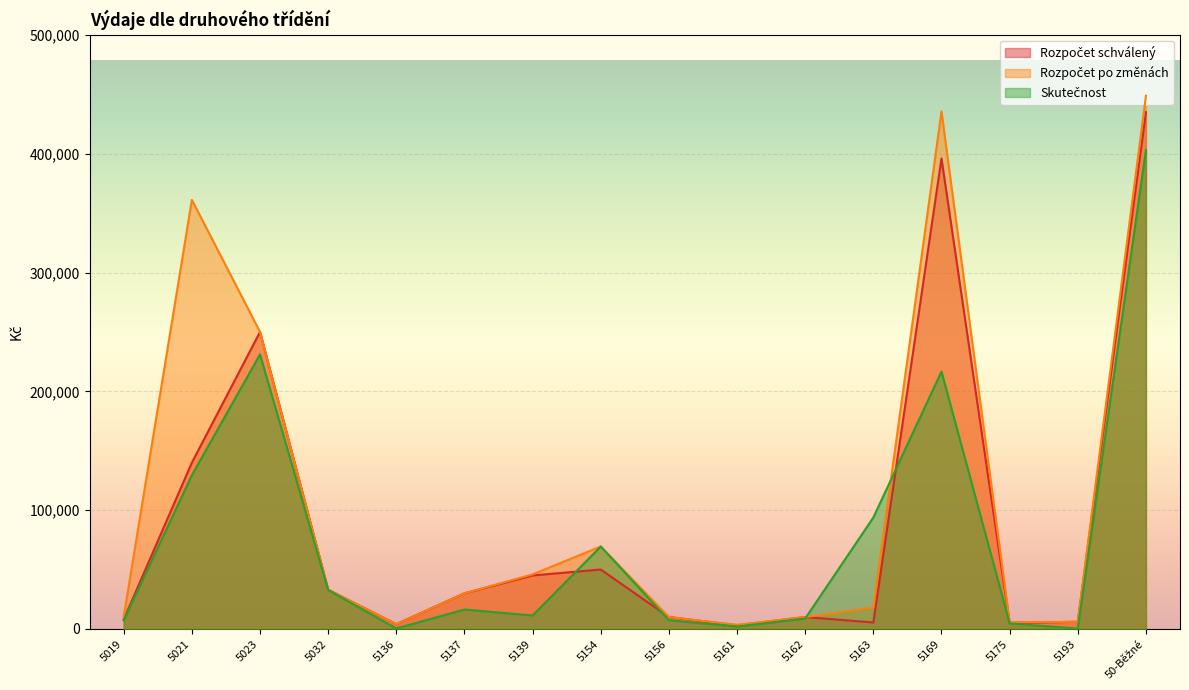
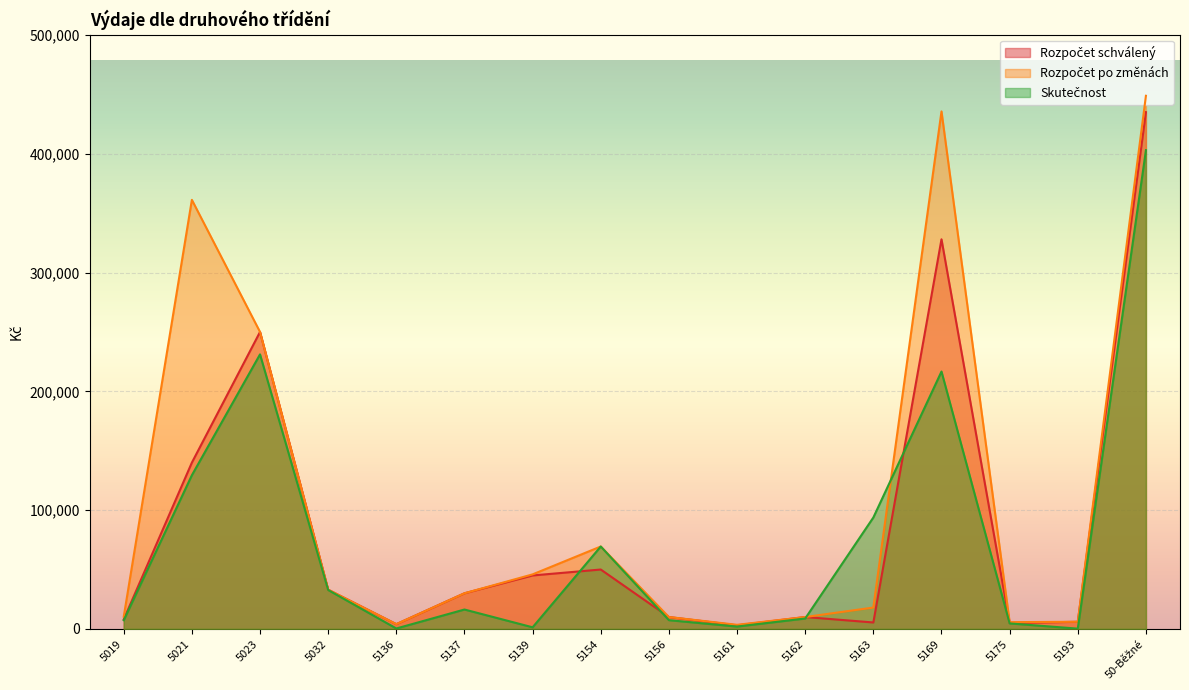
Skutečnost, 5139: 11,000 -> 1,000
Rozpočet schválený, 5169: 396,000 -> 328,000
